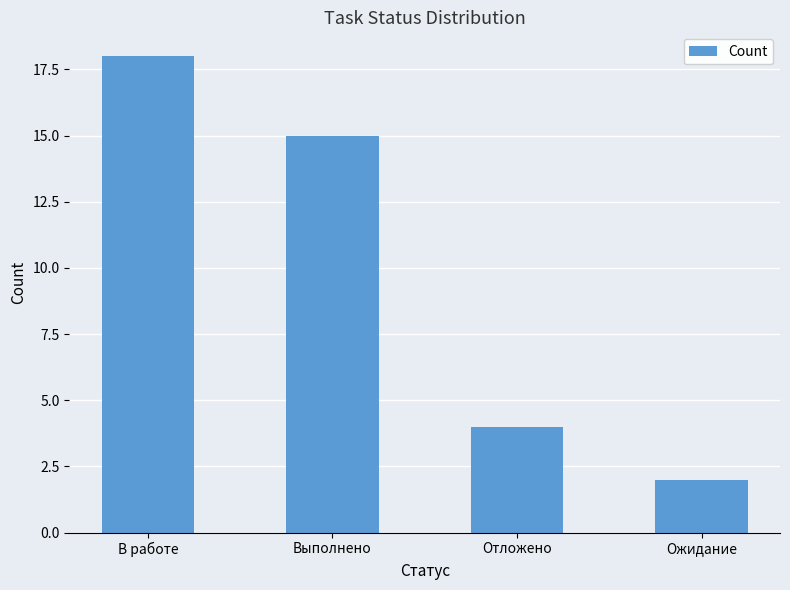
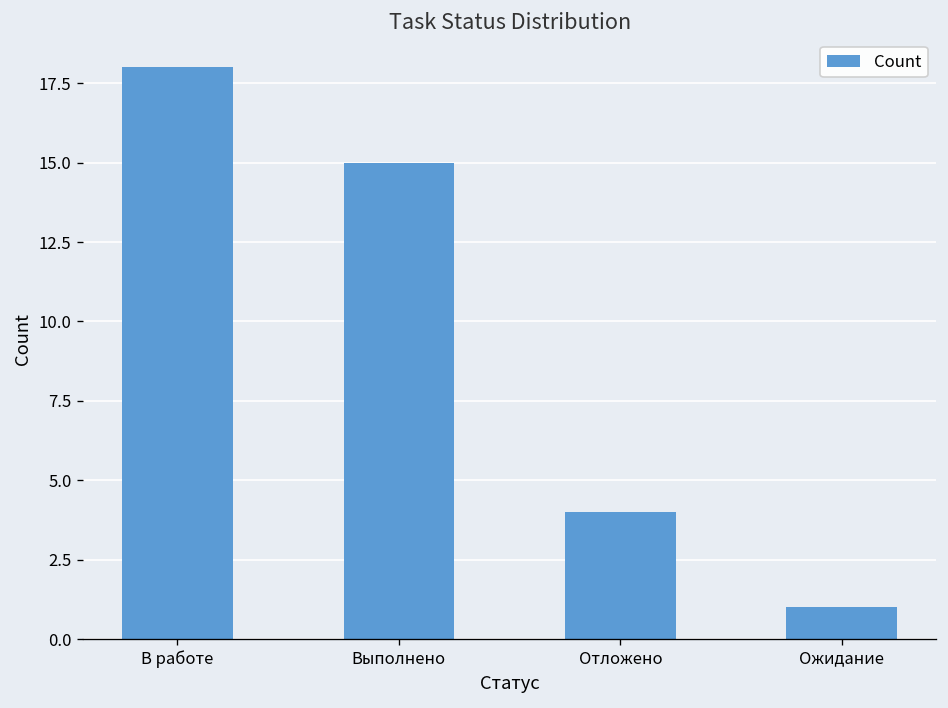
Ожидание: 2 -> 1
